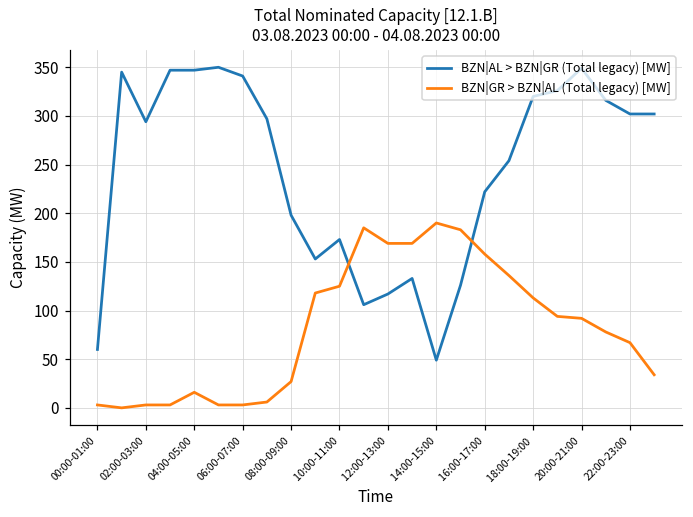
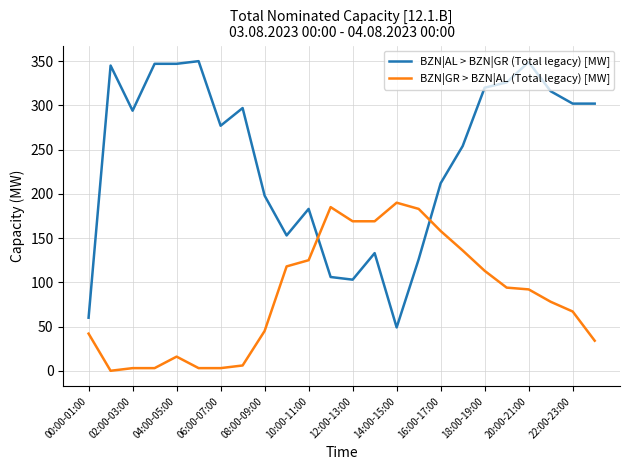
BZN|GR > BZN|AL (Total legacy) [MW], 00:00-01:00: 0 -> 40
BZN|AL > BZN|GR (Total legacy) [MW], 06:00-07:00: 340 -> 280
BZN|GR > BZN|AL (Total legacy) [MW], 08:00-09:00: 30 -> 50
BZN|AL > BZN|GR (Total legacy) [MW], 10:00-11:00: 170 -> 180
BZN|AL > BZN|GR (Total legacy) [MW], 12:00-13:00: 120 -> 100
BZN|AL > BZN|GR (Total legacy) [MW], 16:00-17:00: 220 -> 210
